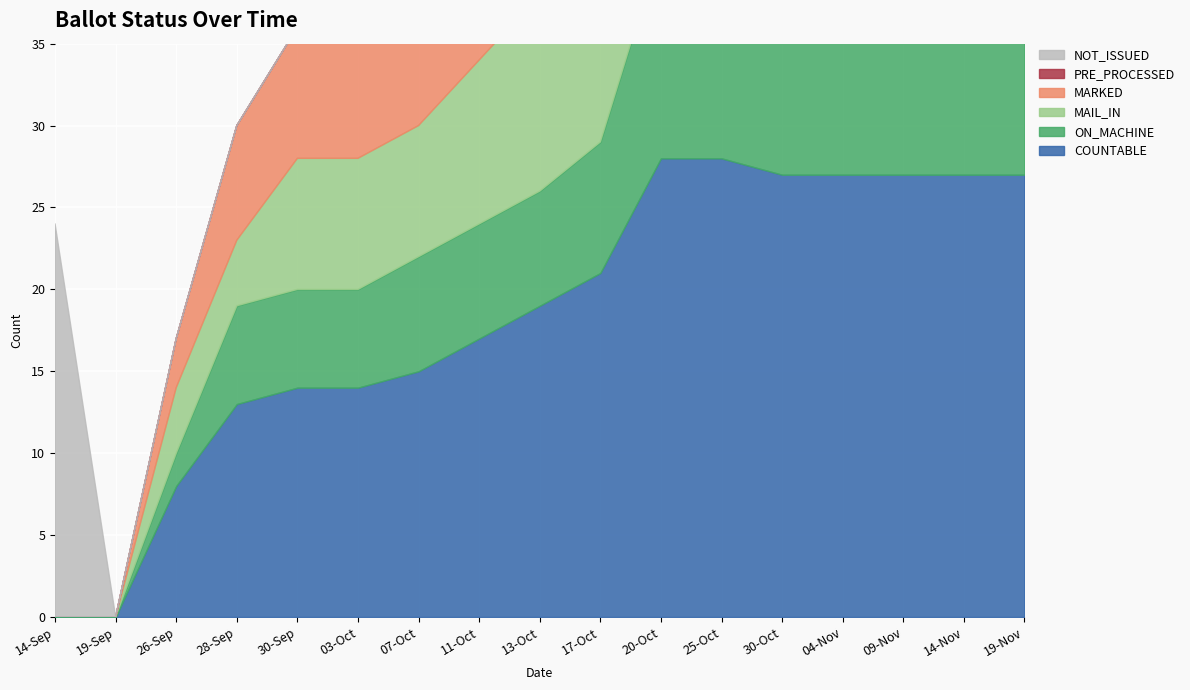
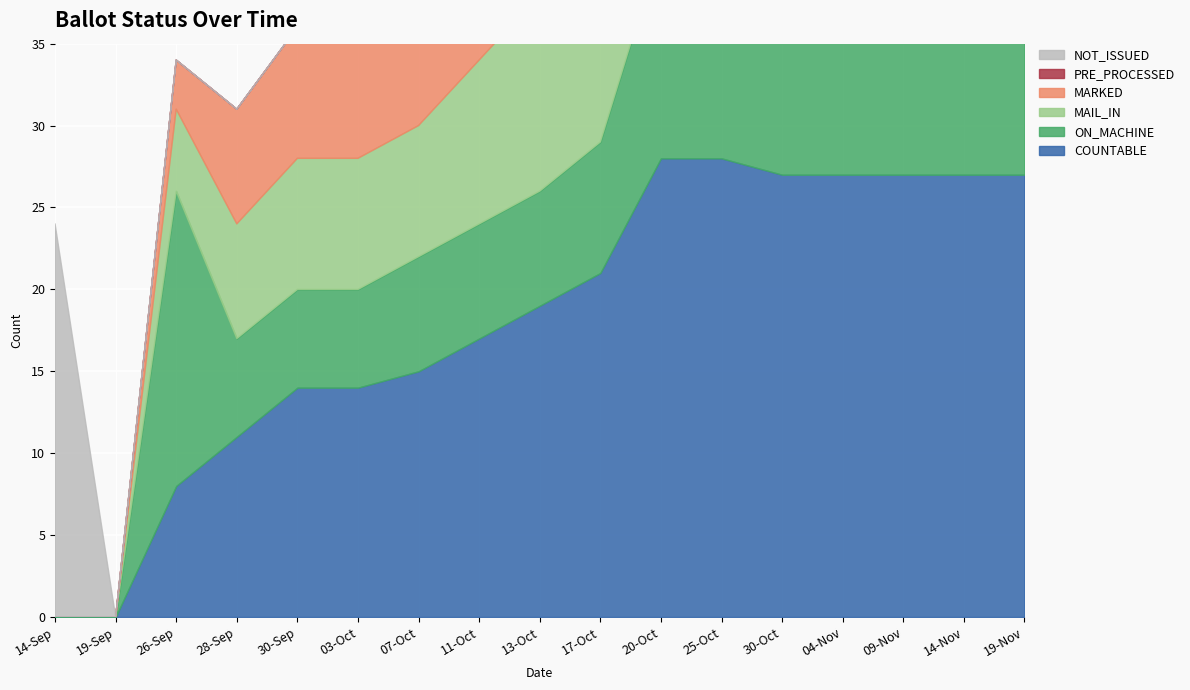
ON_MACHINE, 26-Sep: 2 -> 18
MAIL_IN, 26-Sep: 4 -> 5
COUNTABLE, 28-Sep: 13 -> 11
MAIL_IN, 28-Sep: 4 -> 7
